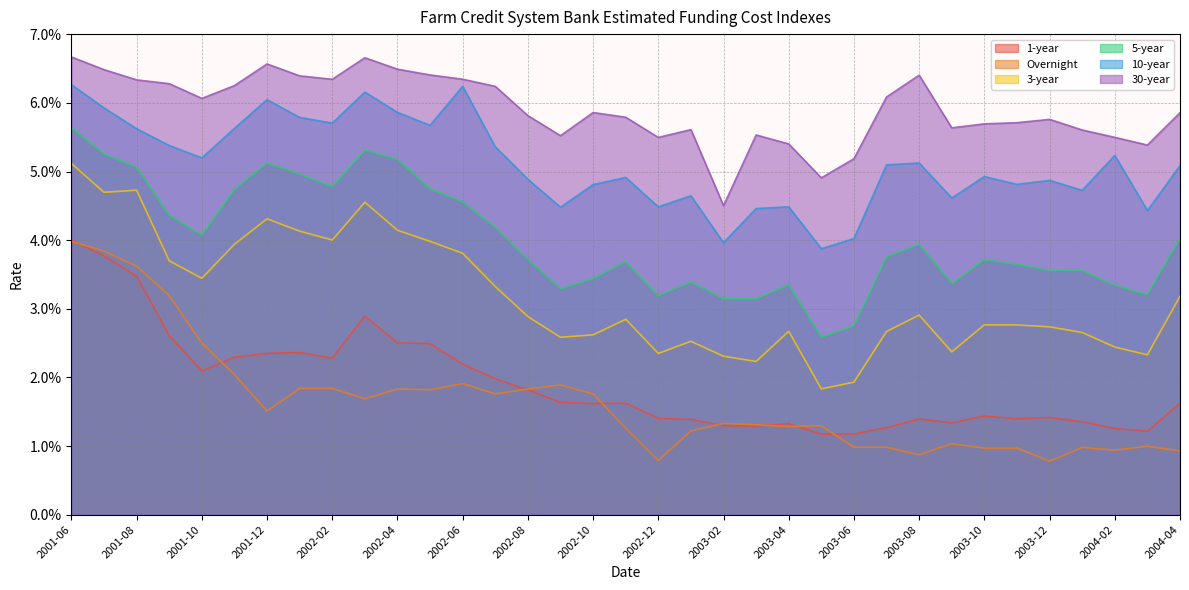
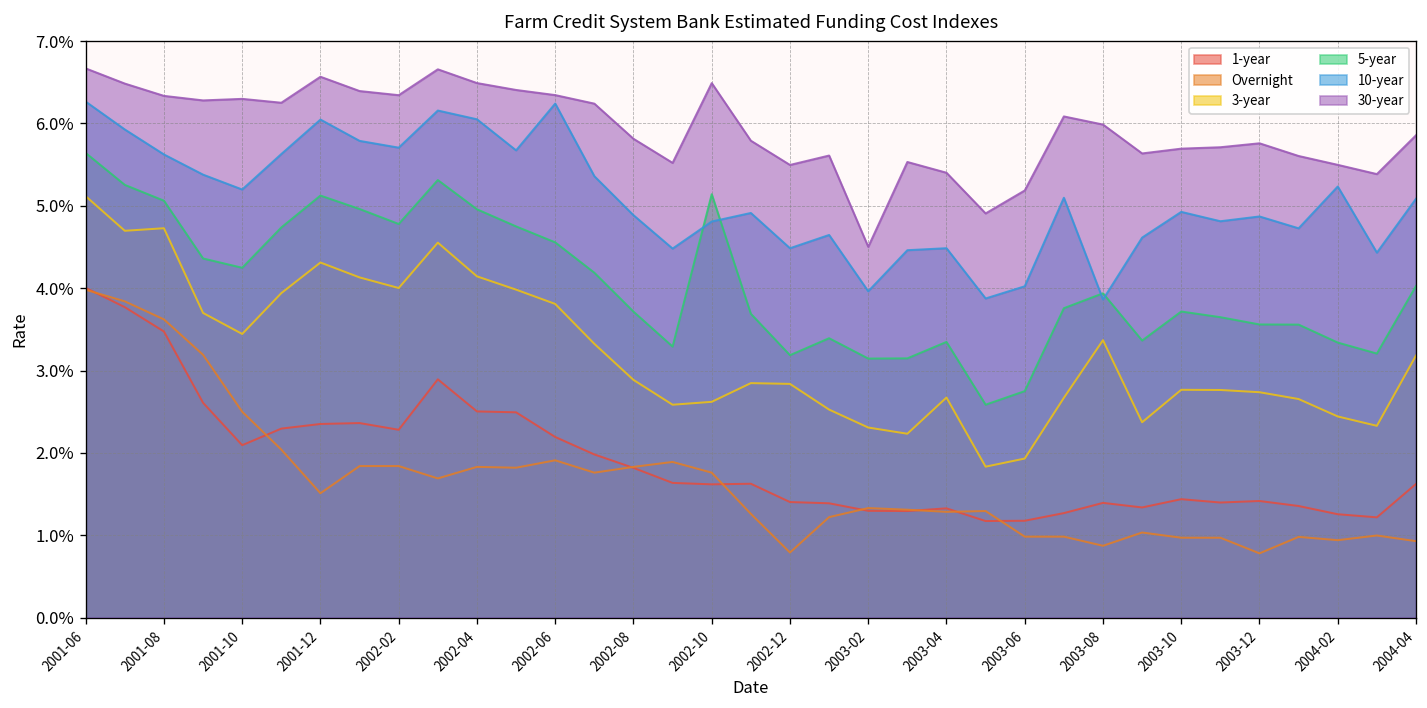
5-year, 2001-10: 4.1% -> 4.2%
30-year, 2001-10: 6.1% -> 6.3%
5-year, 2002-04: 5.2% -> 5.0%
10-year, 2002-04: 5.9% -> 6.1%
5-year, 2002-10: 3.4% -> 5.1%
30-year, 2002-10: 5.9% -> 6.5%
3-year, 2002-12: 2.3% -> 2.8%
3-year, 2003-08: 2.9% -> 3.4%
10-year, 2003-08: 5.1% -> 3.9%
30-year, 2003-08: 6.4% -> 6.0%
